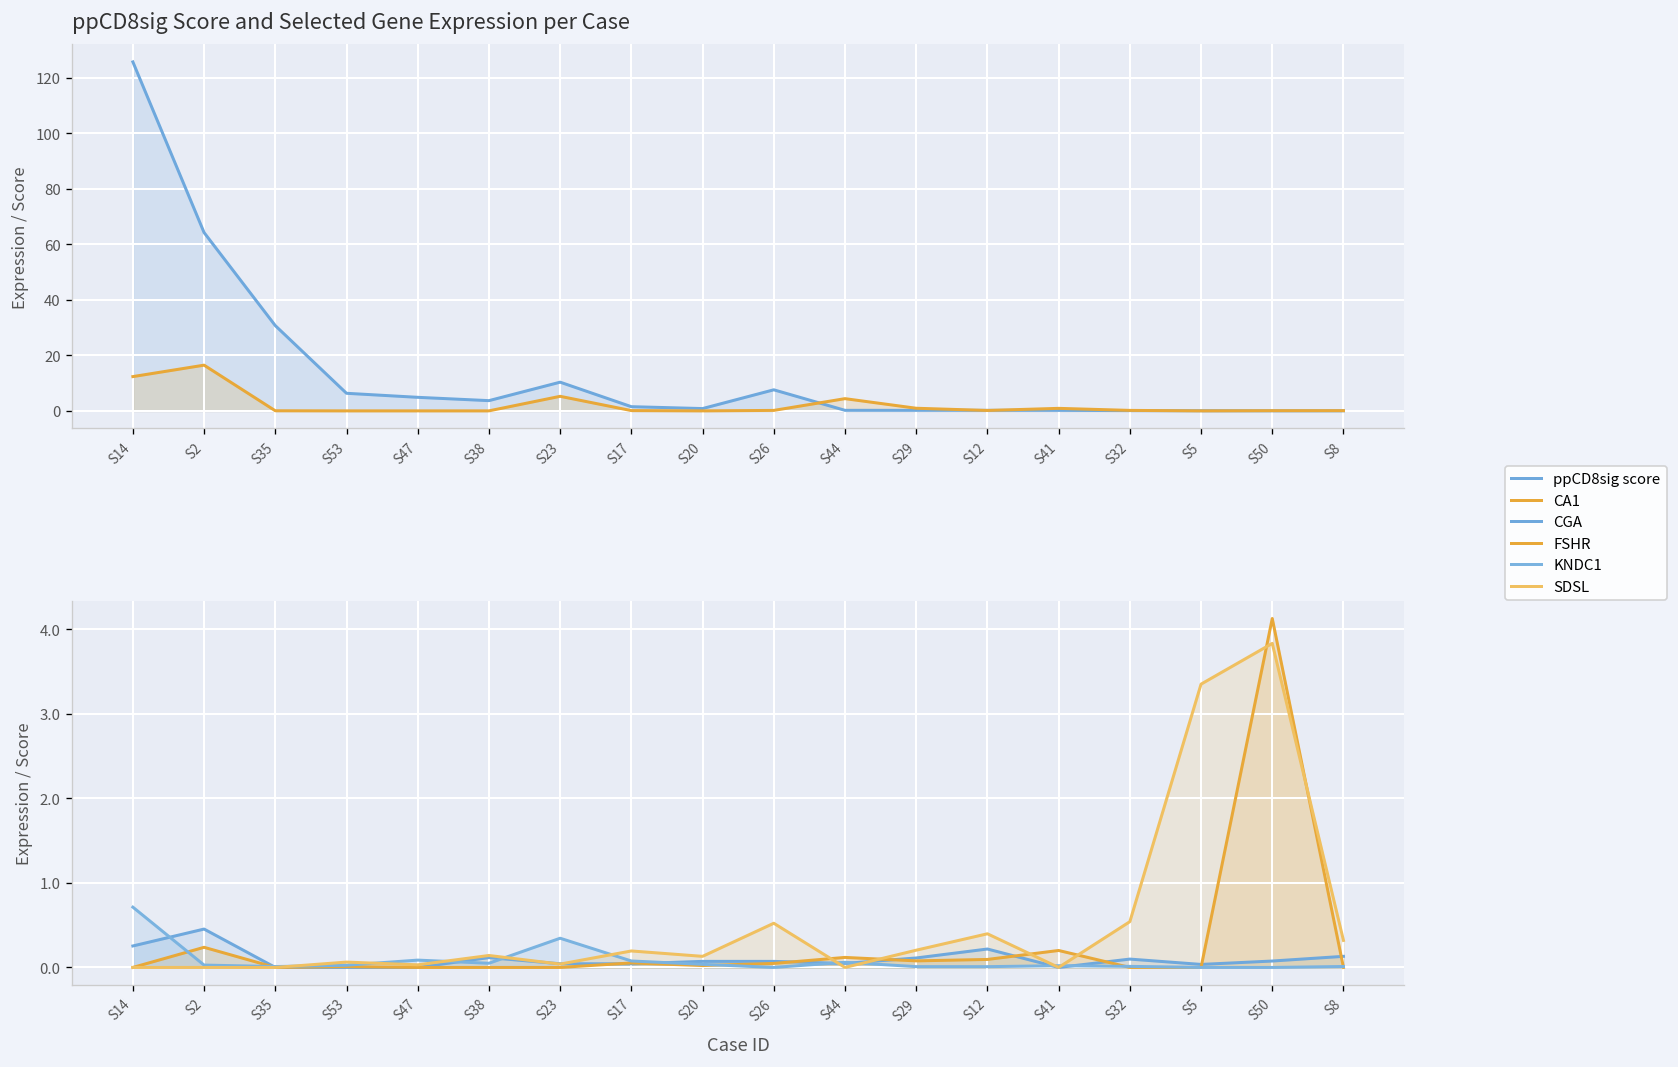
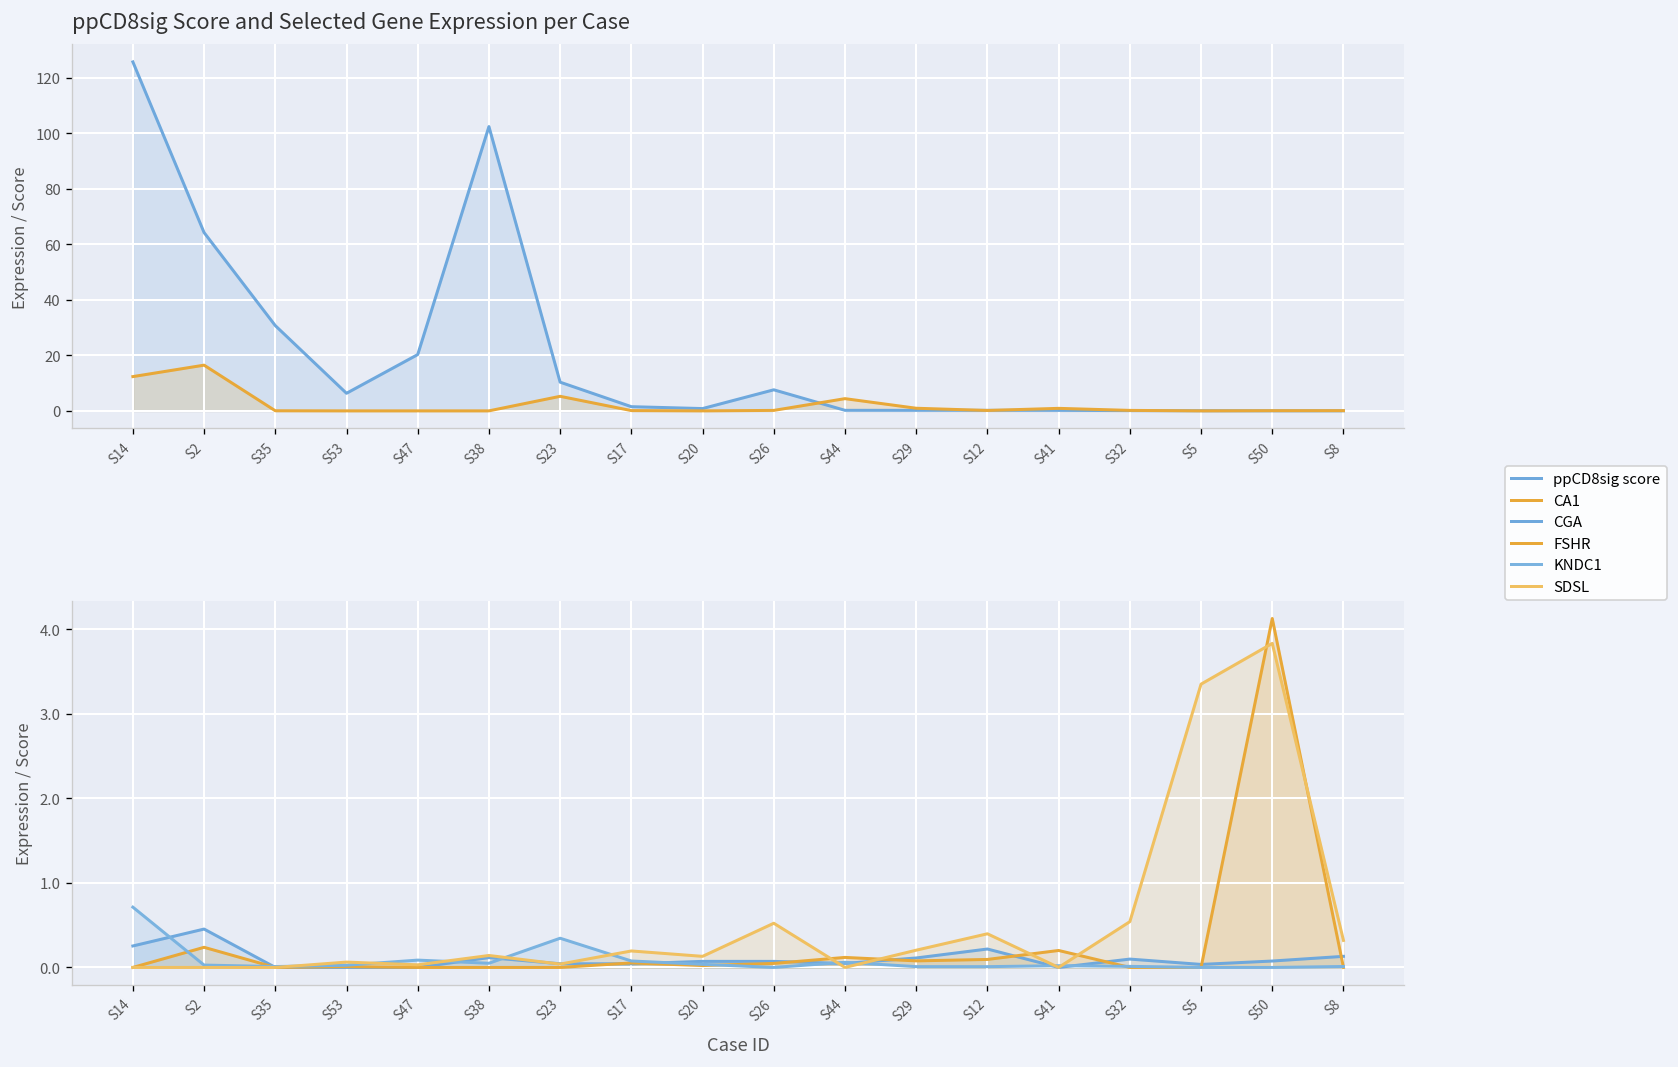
ppCD8sig Score and Selected Gene Expression per Case, ppCD8sig score, S47: 5 -> 20
ppCD8sig Score and Selected Gene Expression per Case, ppCD8sig score, S38: 4 -> 102
